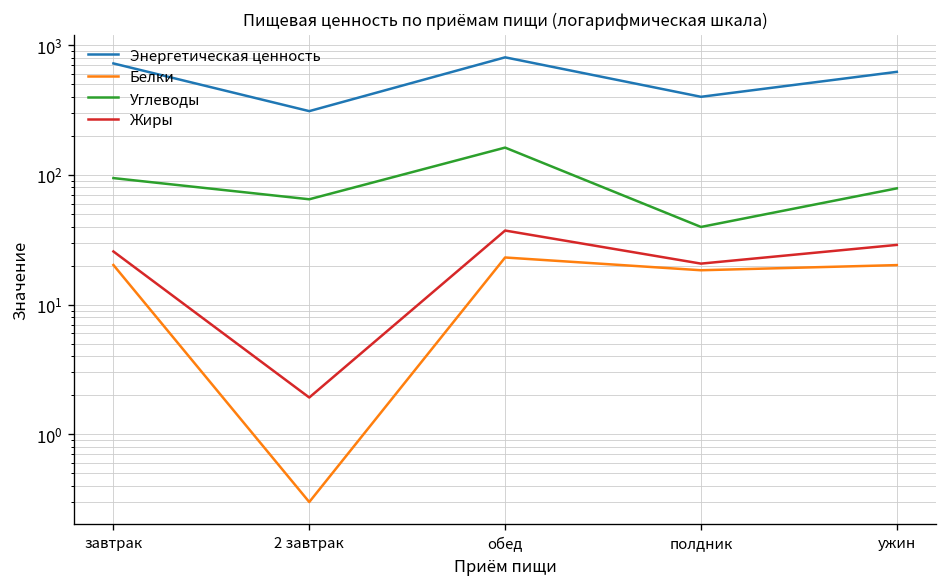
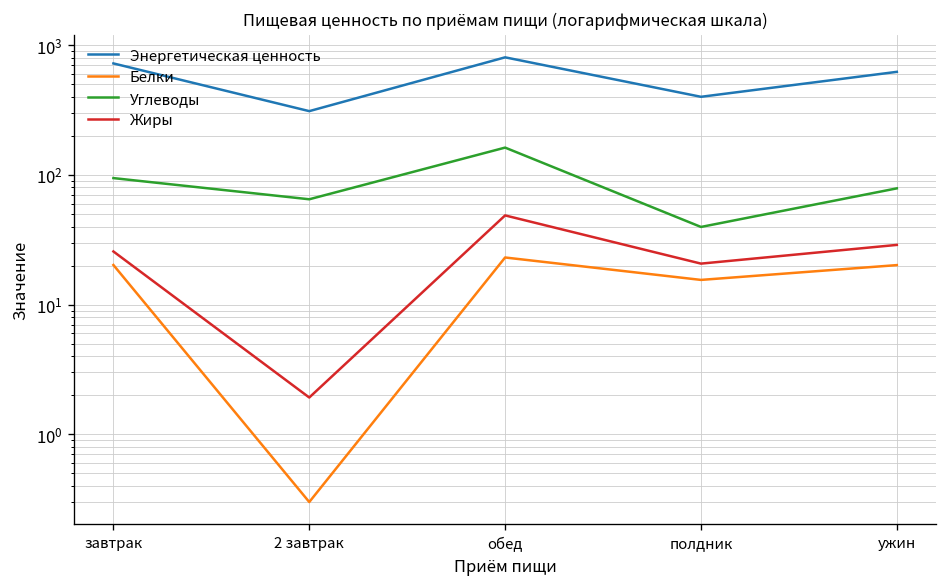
Жиры, обед: 37 -> 50
Белки, полдник: 18 -> 16
